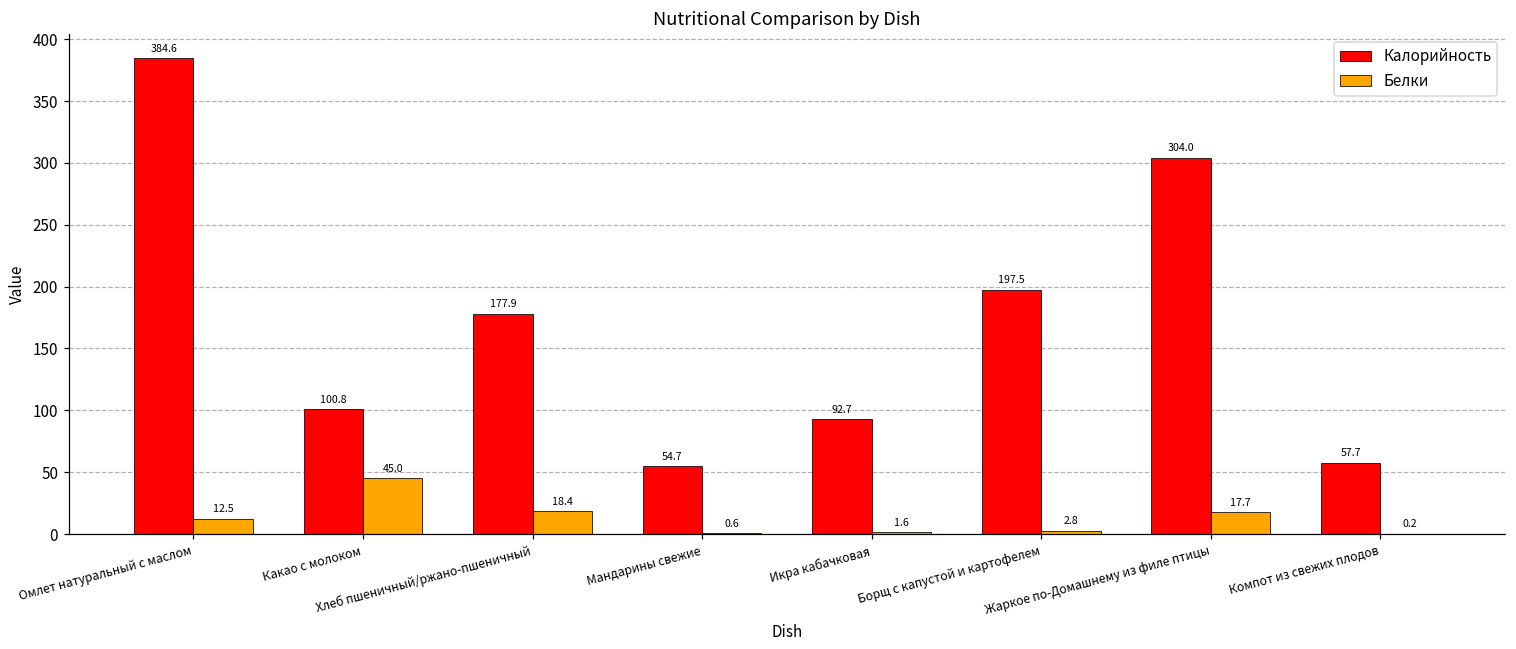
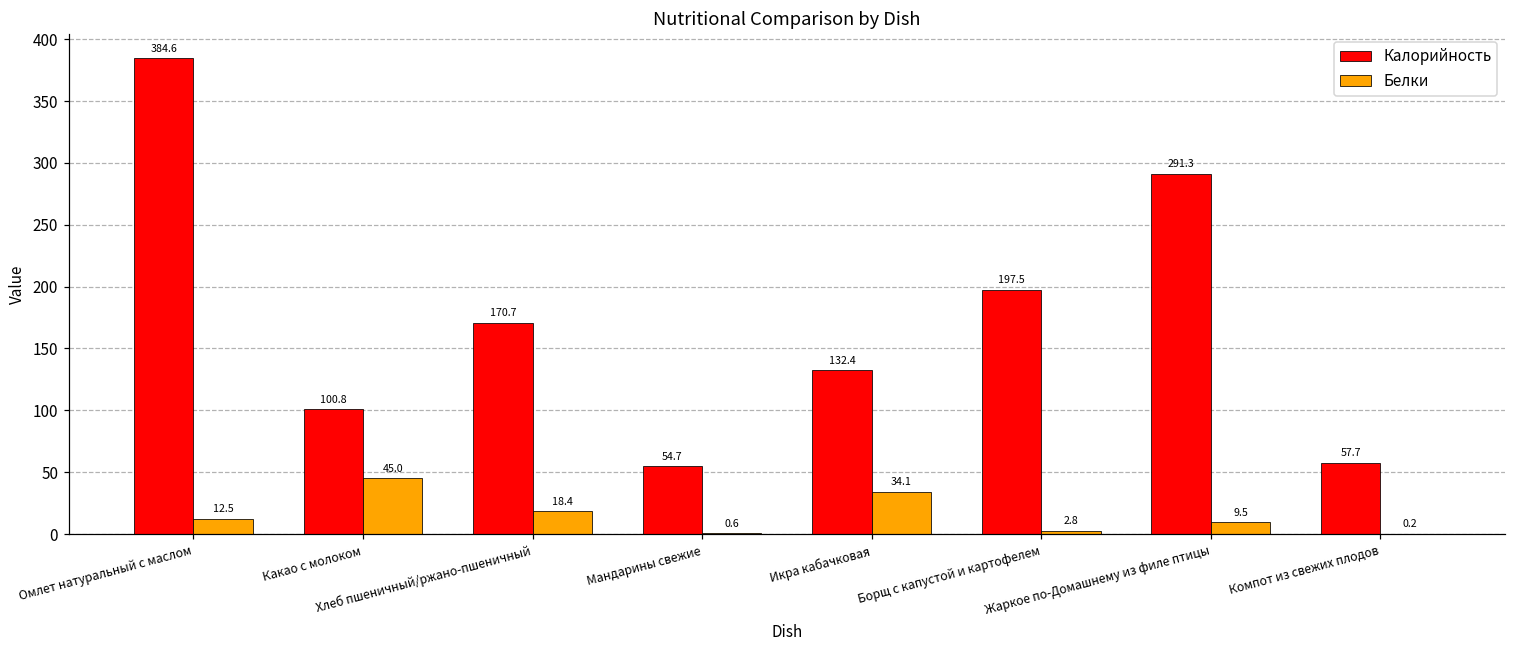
Калорийность, Хлеб пшеничный/ржано-пшеничный: 177.9 -> 170.7
Калорийность, Икра кабачковая: 92.7 -> 132.4
Белки, Икра кабачковая: 1.6 -> 34.1
Калорийность, Жаркое по-Домашнему из филе птицы: 304.0 -> 291.3
Белки, Жаркое по-Домашнему из филе птицы: 17.7 -> 9.5
